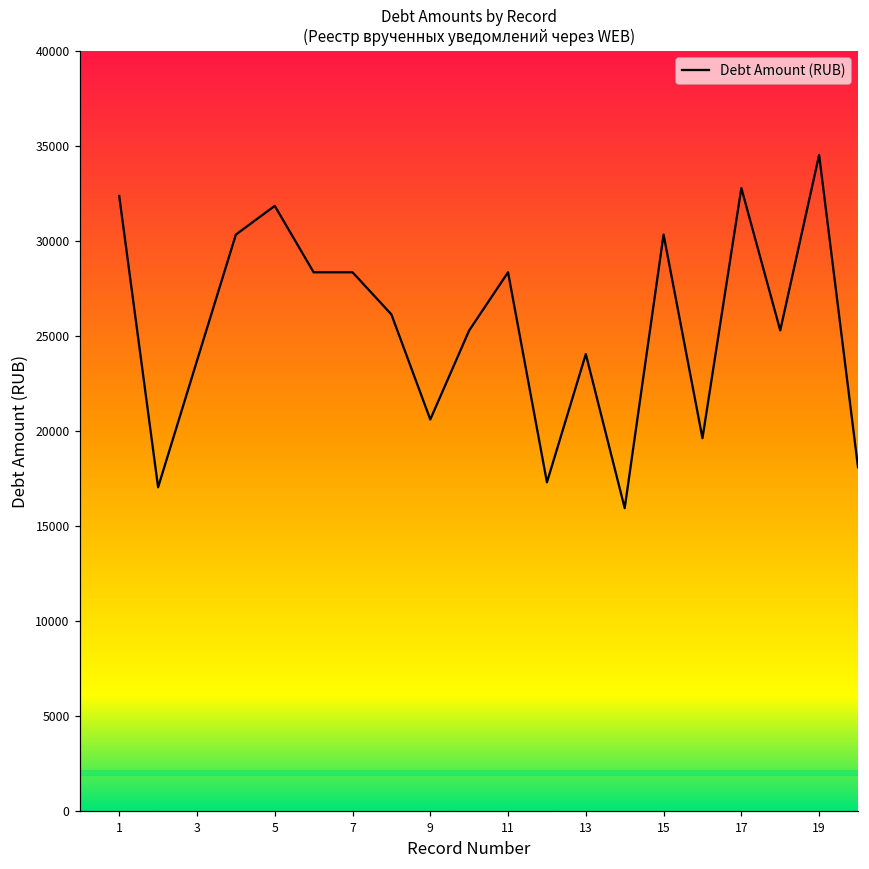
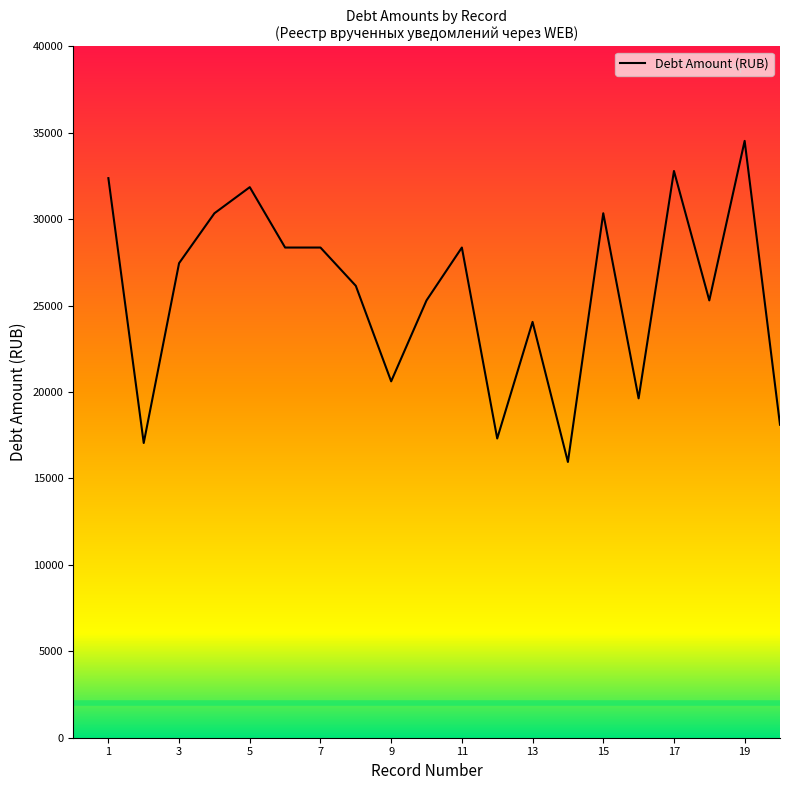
3: 23700 -> 27500
